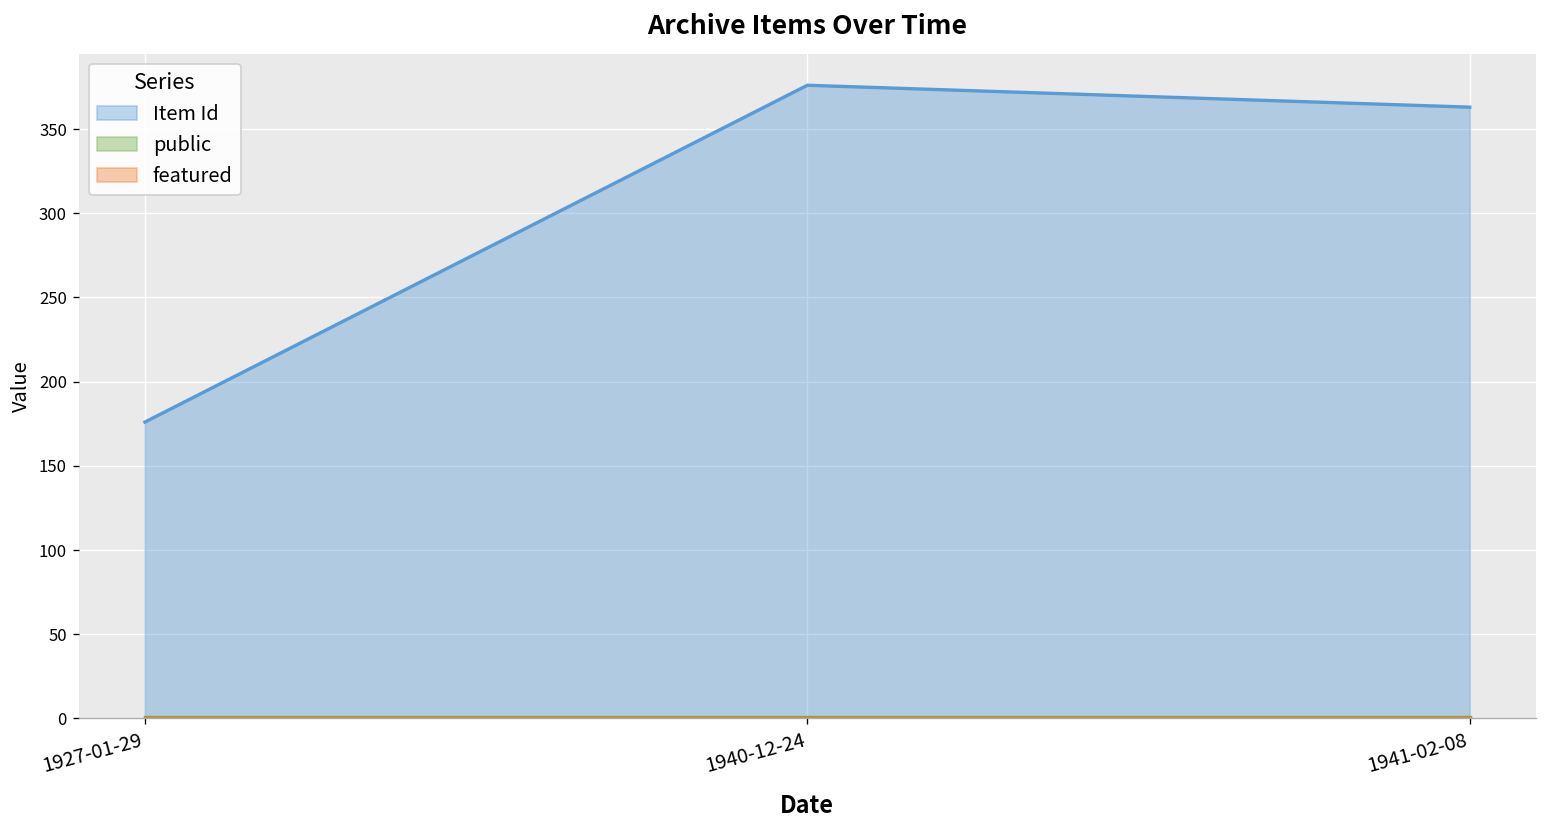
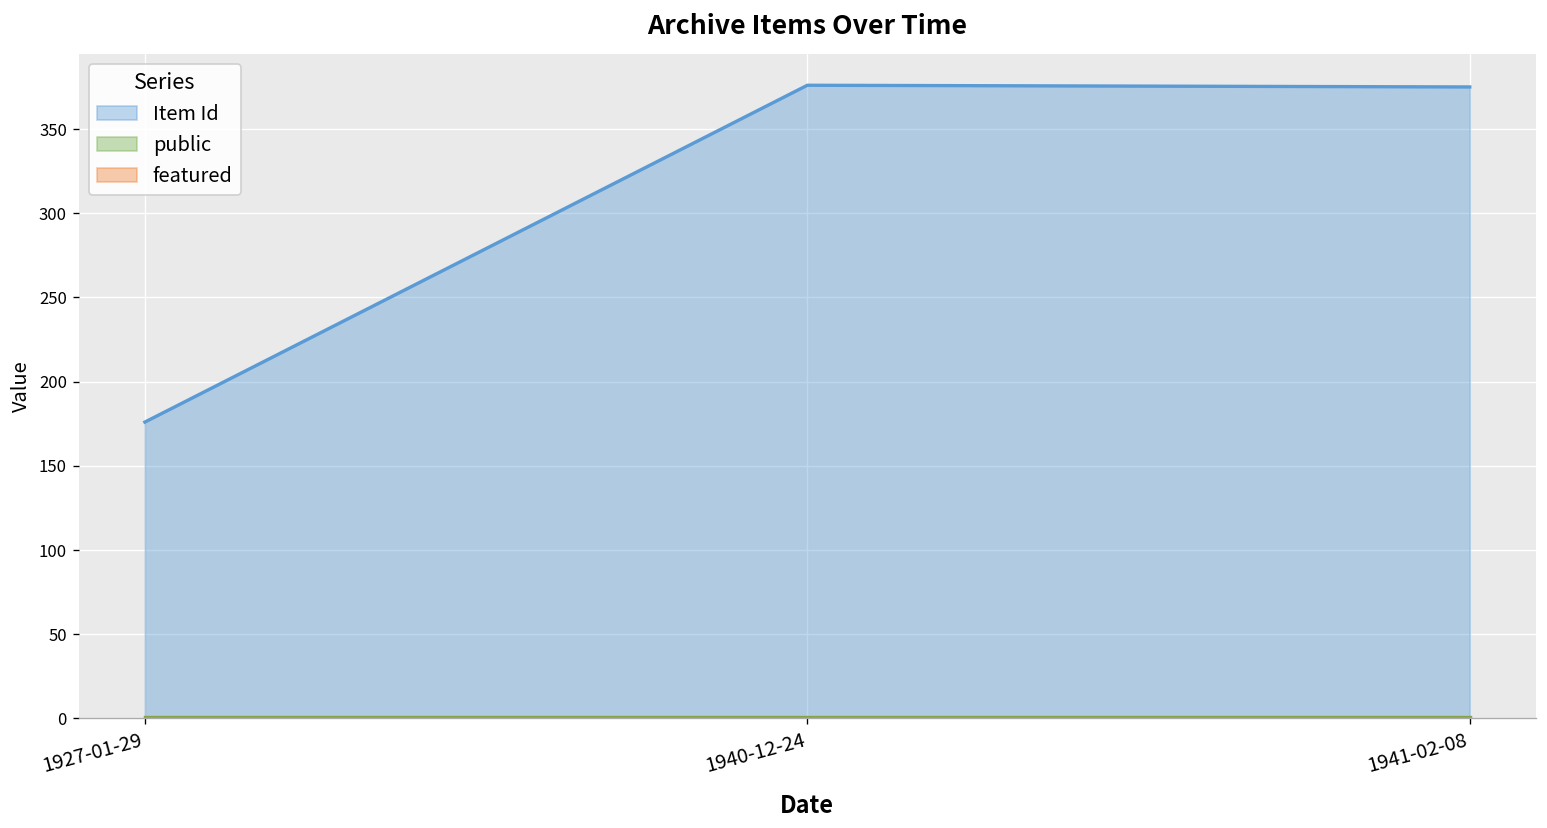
Item Id, 1941-02-08: 363 -> 375
